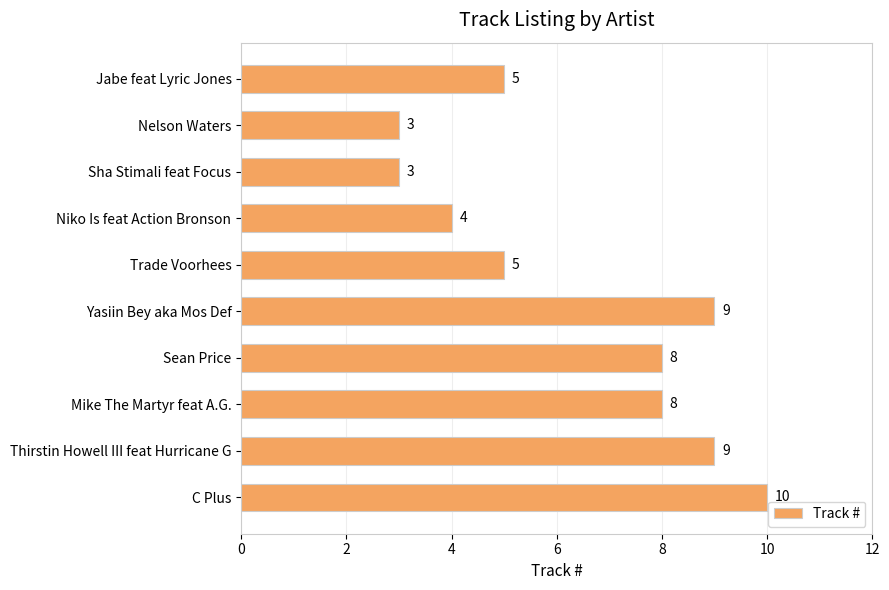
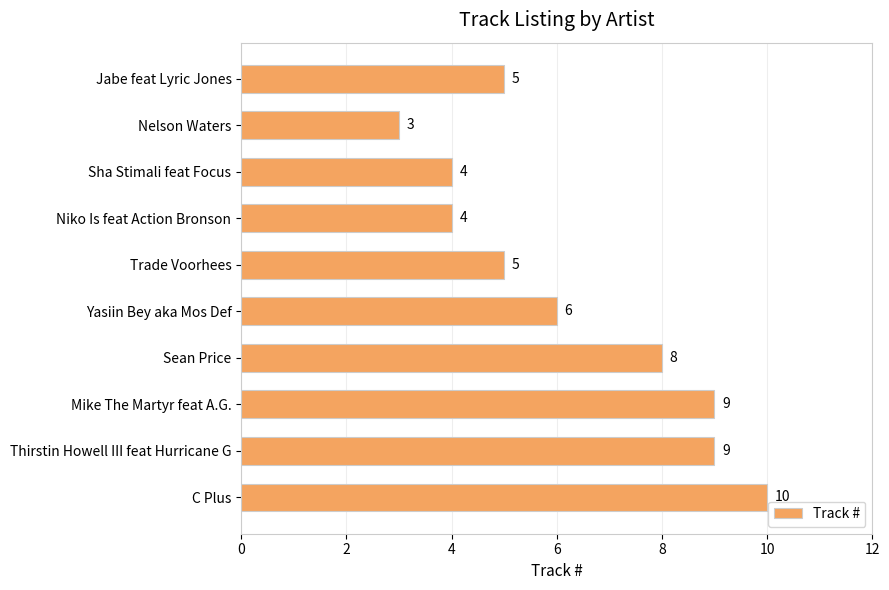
Sha Stimali feat Focus: 3 -> 4
Yasiin Bey aka Mos Def: 9 -> 6
Mike The Martyr feat A.G.: 8 -> 9
